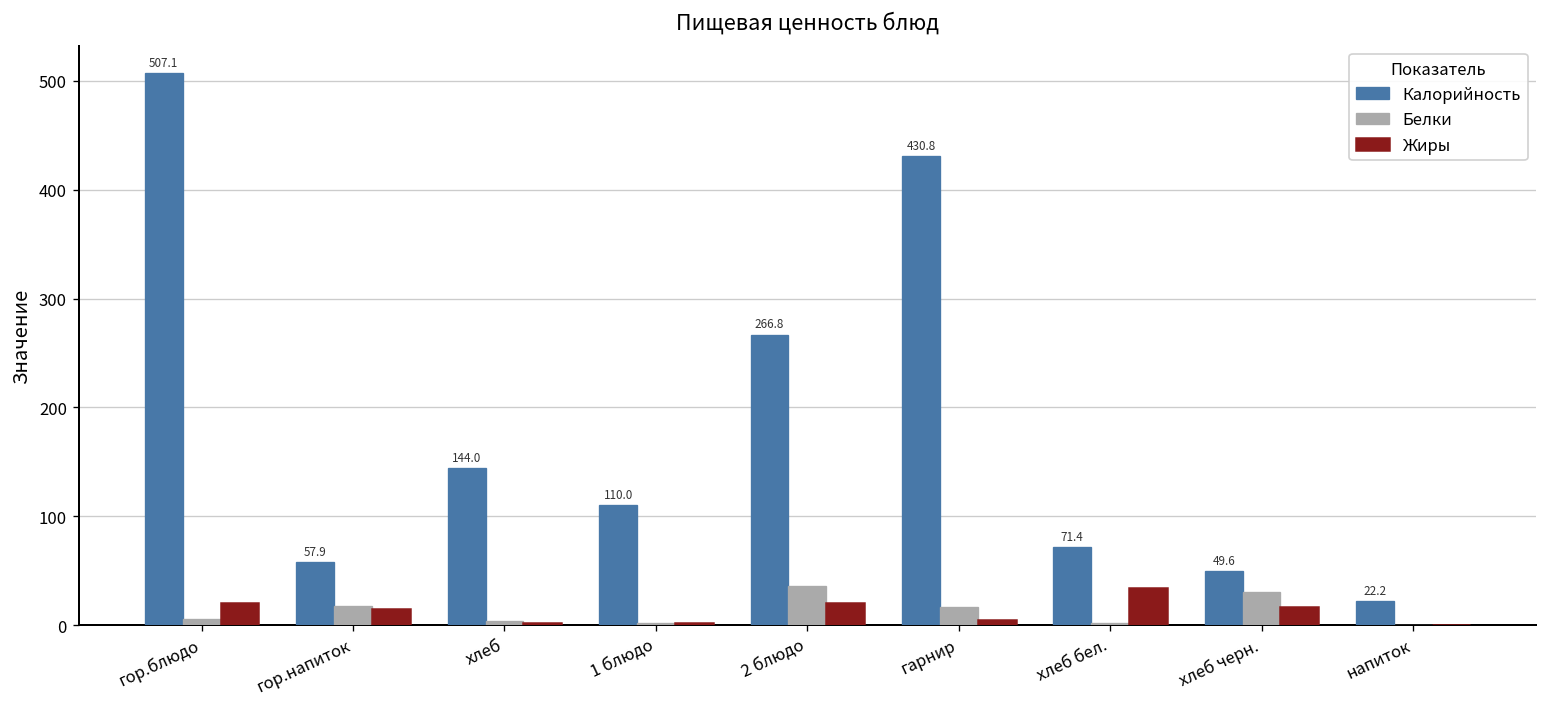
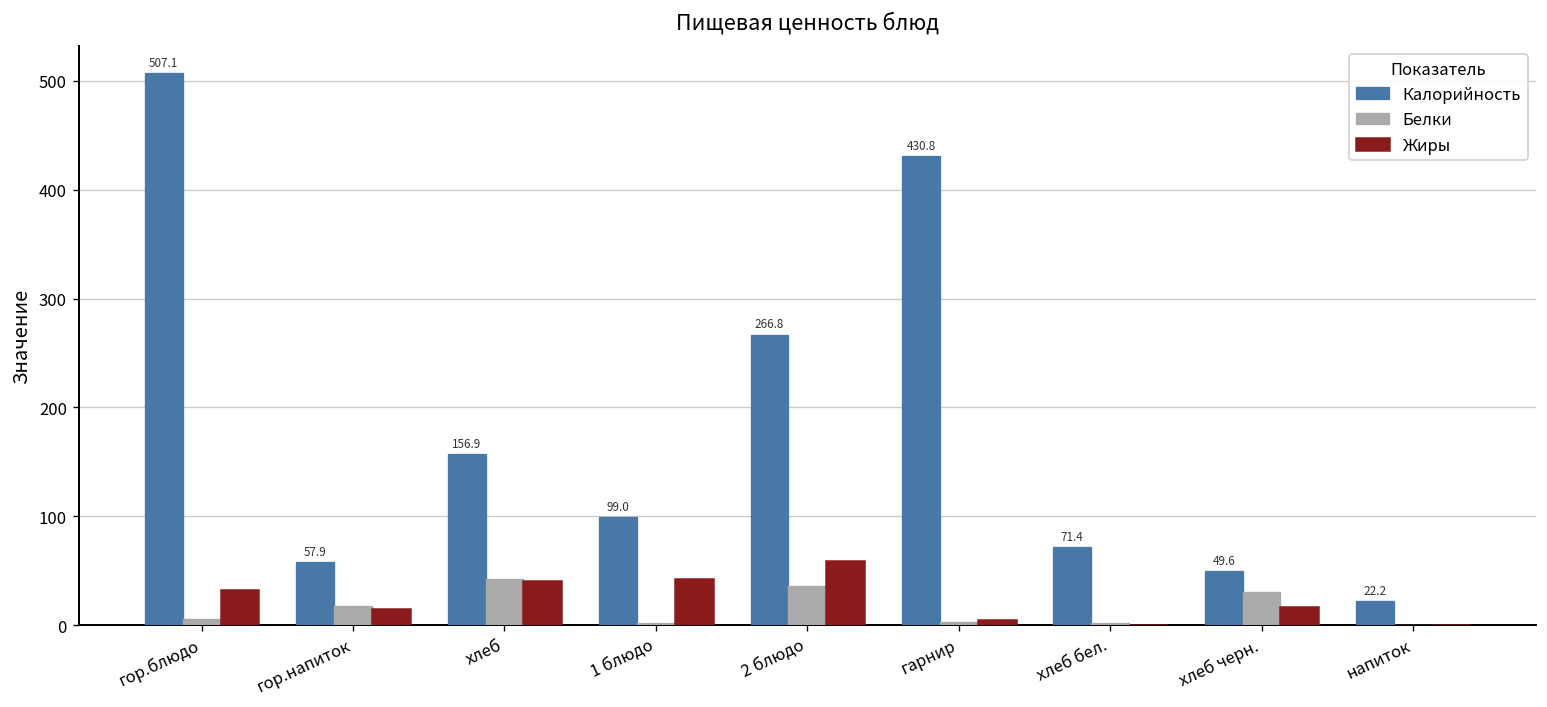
Жиры, гор.блюдо: 20 -> 30
Калорийность, хлеб: 144.0 -> 156.9
Белки, хлеб: 0 -> 40
Жиры, хлеб: 0 -> 40
Калорийность, 1 блюдо: 110.0 -> 99.0
Жиры, 1 блюдо: 0 -> 40
Жиры, 2 блюдо: 20 -> 60
Белки, гарнир: 20 -> 0
Жиры, хлеб бел.: 30 -> 0
